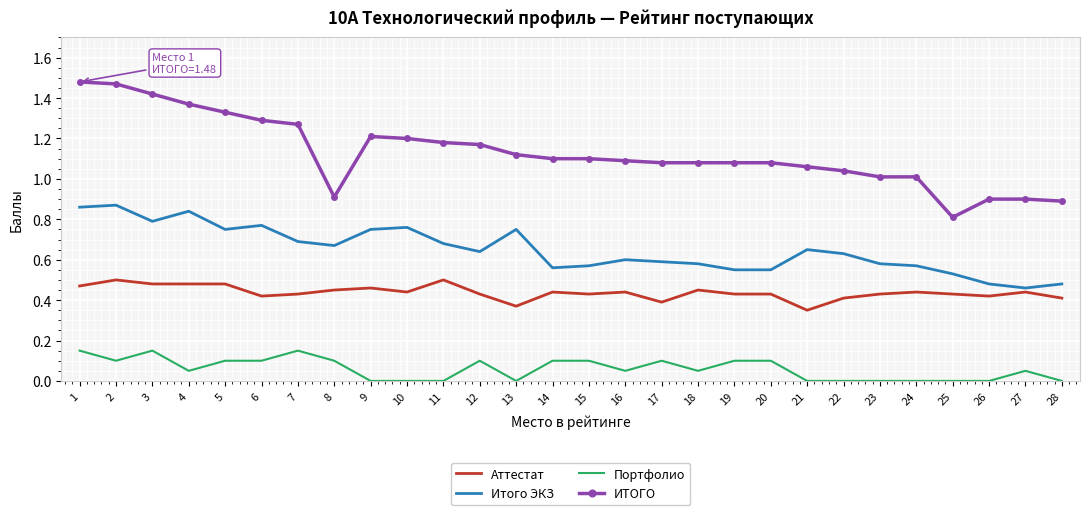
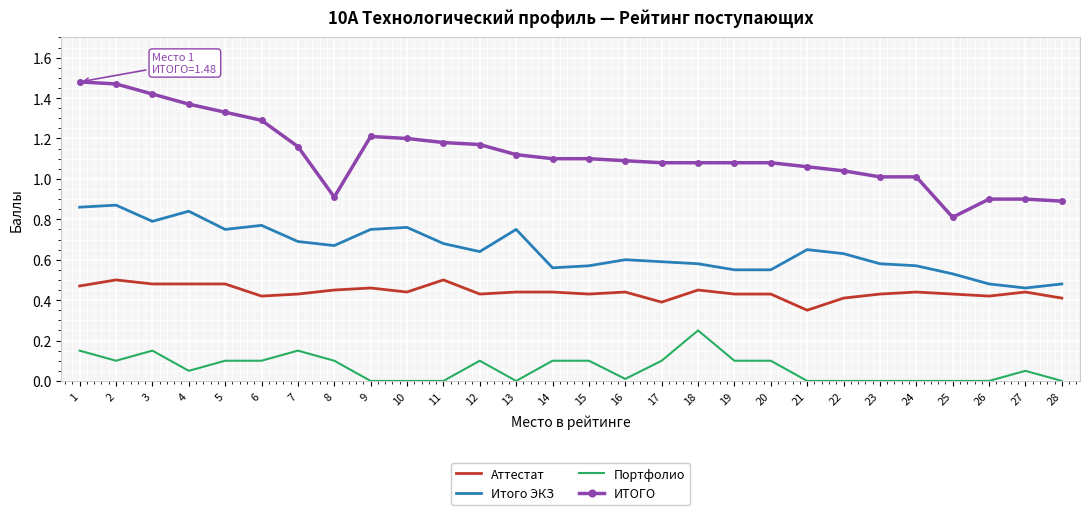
ИТОГО, 7: 1.27 -> 1.16
Аттестат, 13: 0.37 -> 0.44
Портфолио, 16: 0.05 -> 0.01
Портфолио, 18: 0.05 -> 0.25
